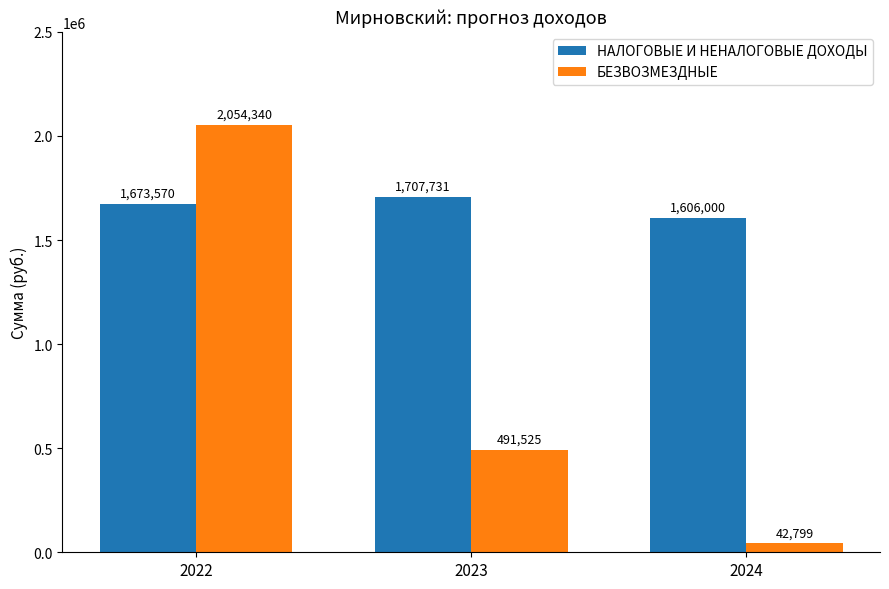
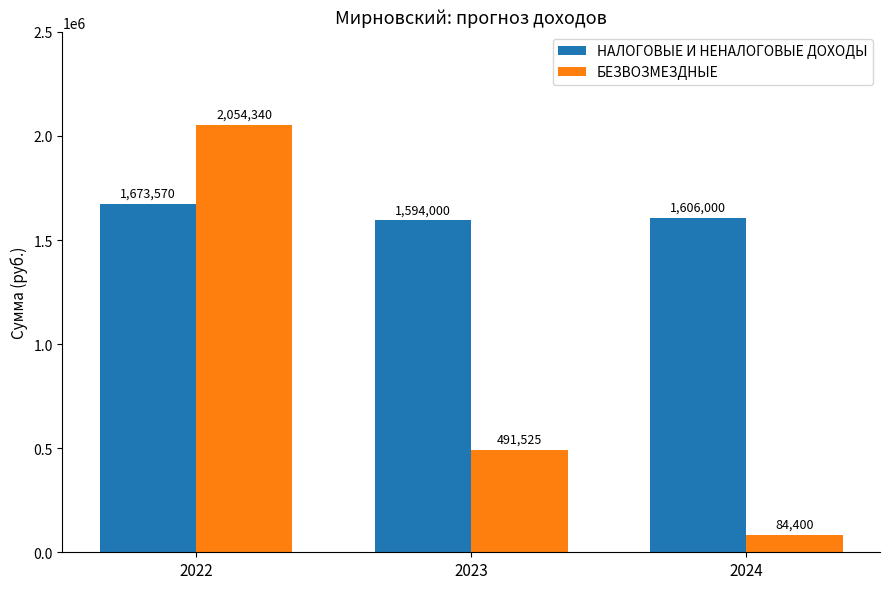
НАЛОГОВЫЕ И НЕНАЛОГОВЫЕ ДОХОДЫ, 2023: 1,707,731 -> 1,594,000
БЕЗВОЗМЕЗДНЫЕ, 2024: 42,799 -> 84,400
